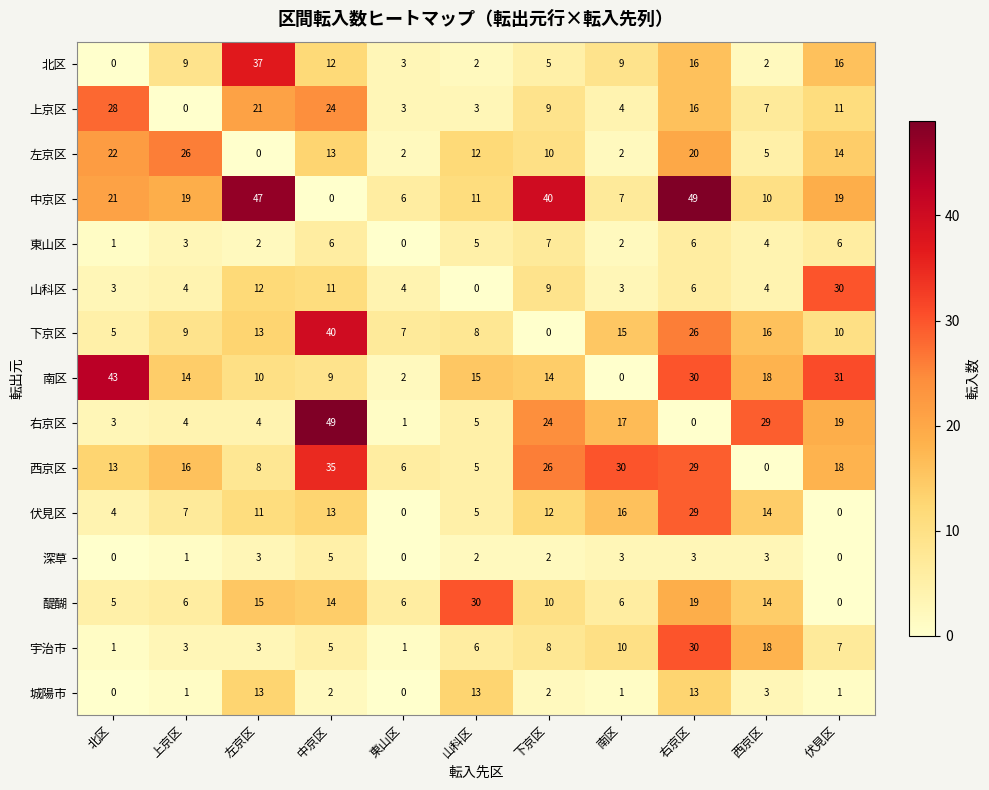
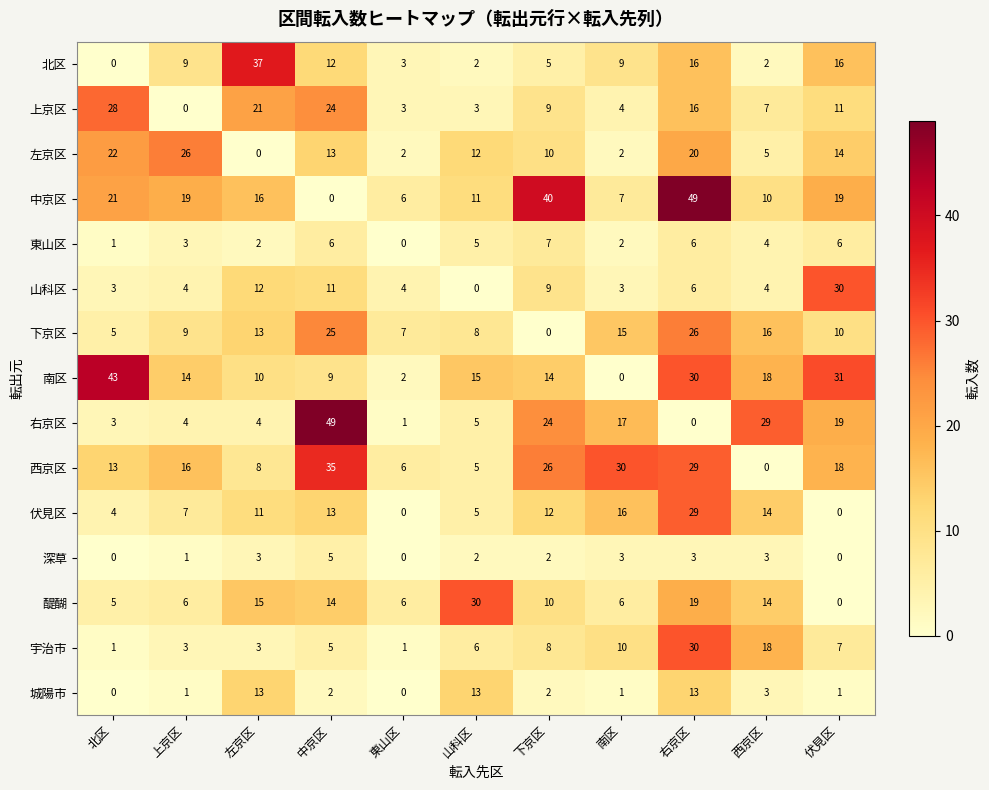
中京区, 左京区: 47 -> 16
下京区, 中京区: 40 -> 25
